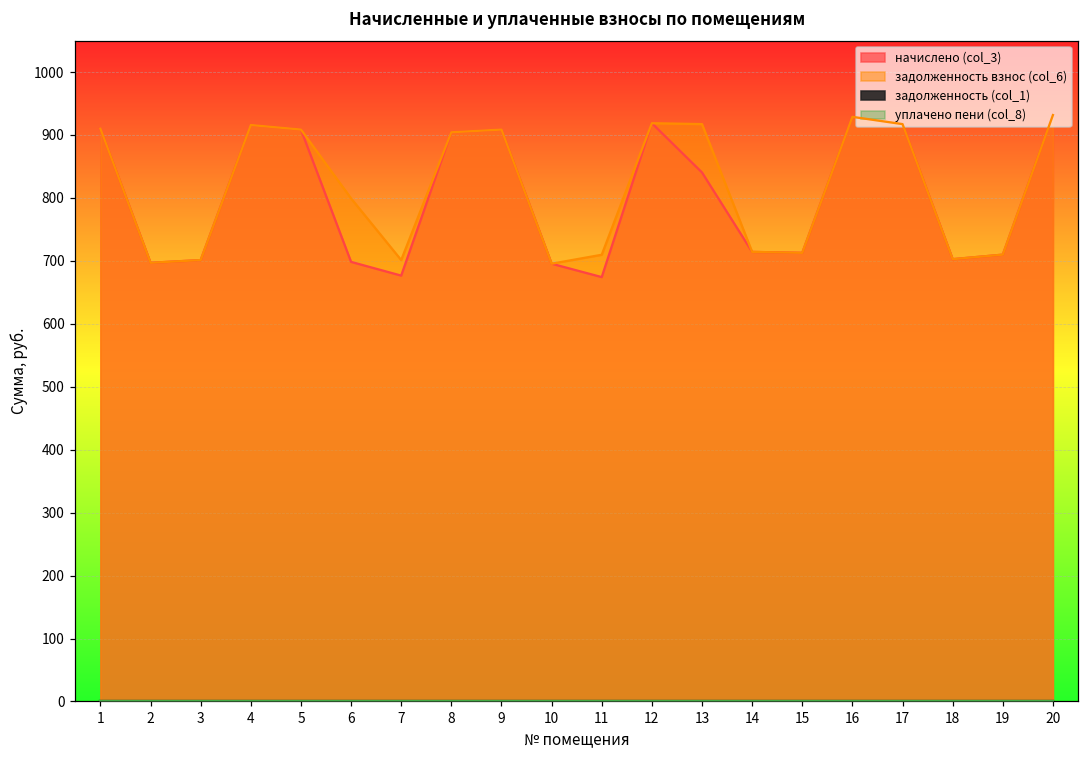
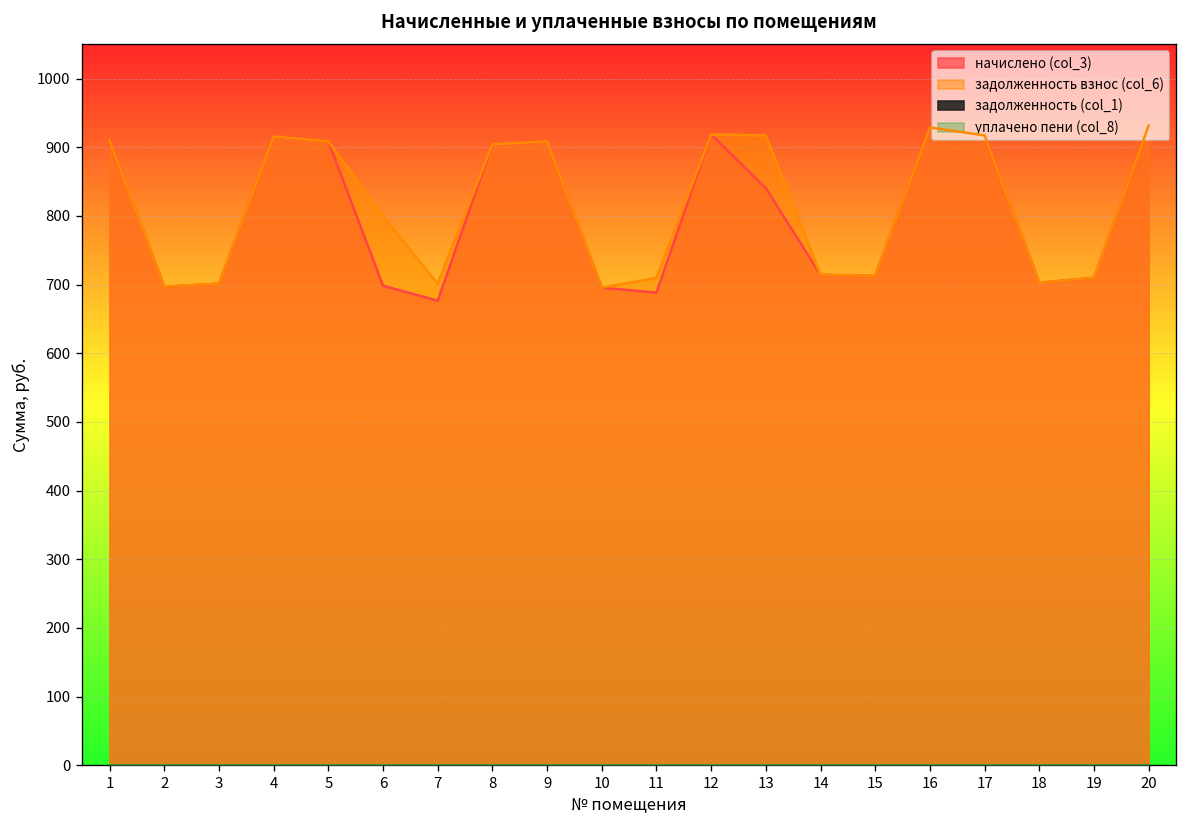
начислено (col_3), 11: 670 -> 690
